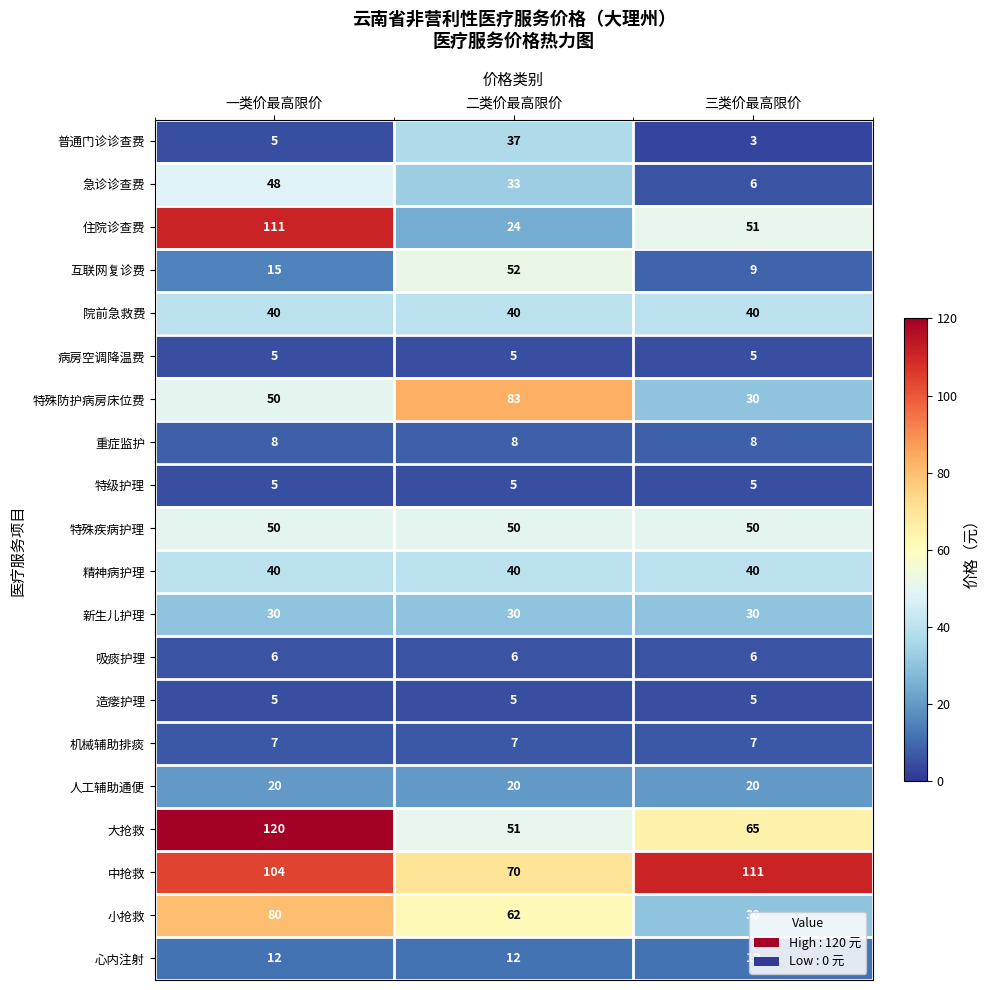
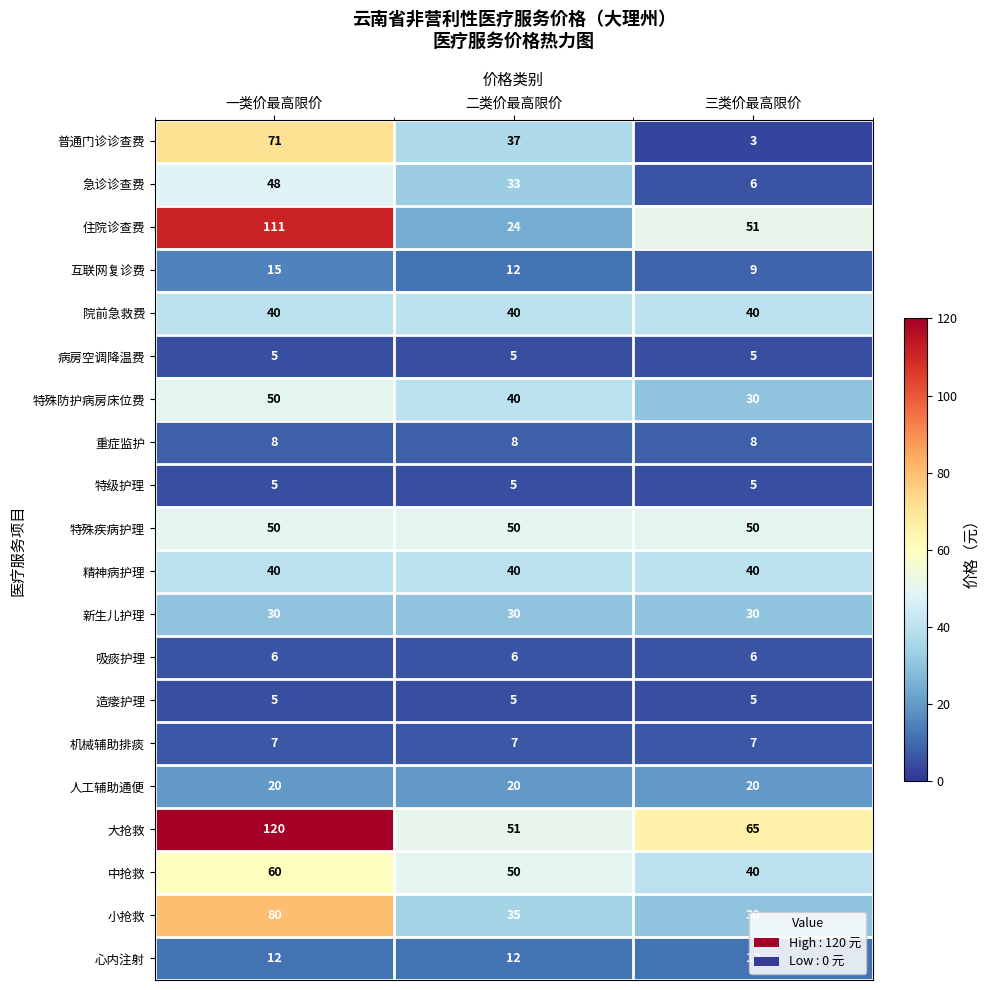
普通门诊诊查费, 一类价最高限价: 5 -> 71
互联网复诊费, 二类价最高限价: 52 -> 12
特殊防护病房床位费, 二类价最高限价: 83 -> 40
中抢救, 一类价最高限价: 104 -> 60
中抢救, 二类价最高限价: 70 -> 50
中抢救, 三类价最高限价: 111 -> 40
小抢救, 二类价最高限价: 62 -> 35
